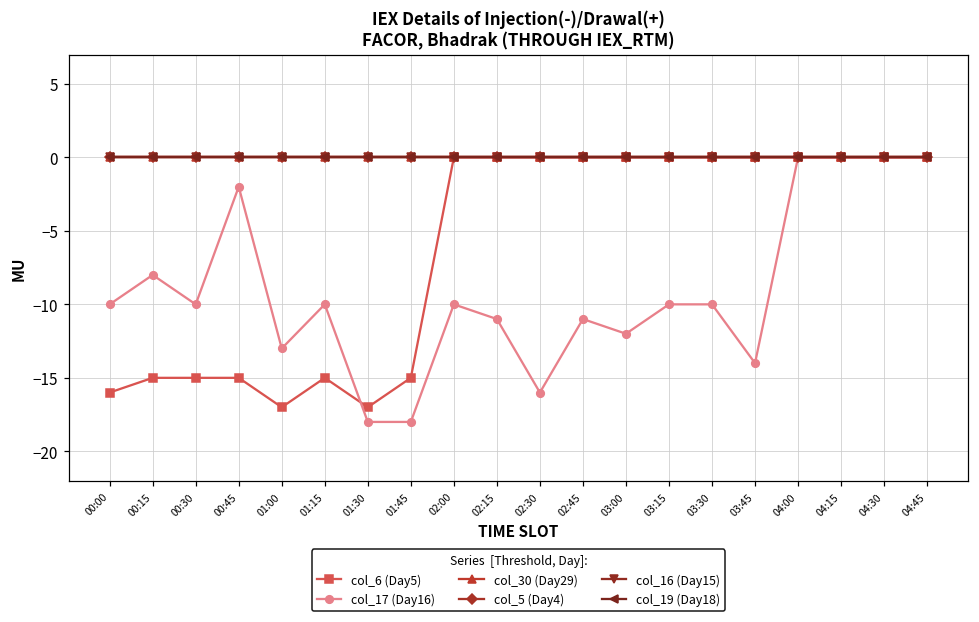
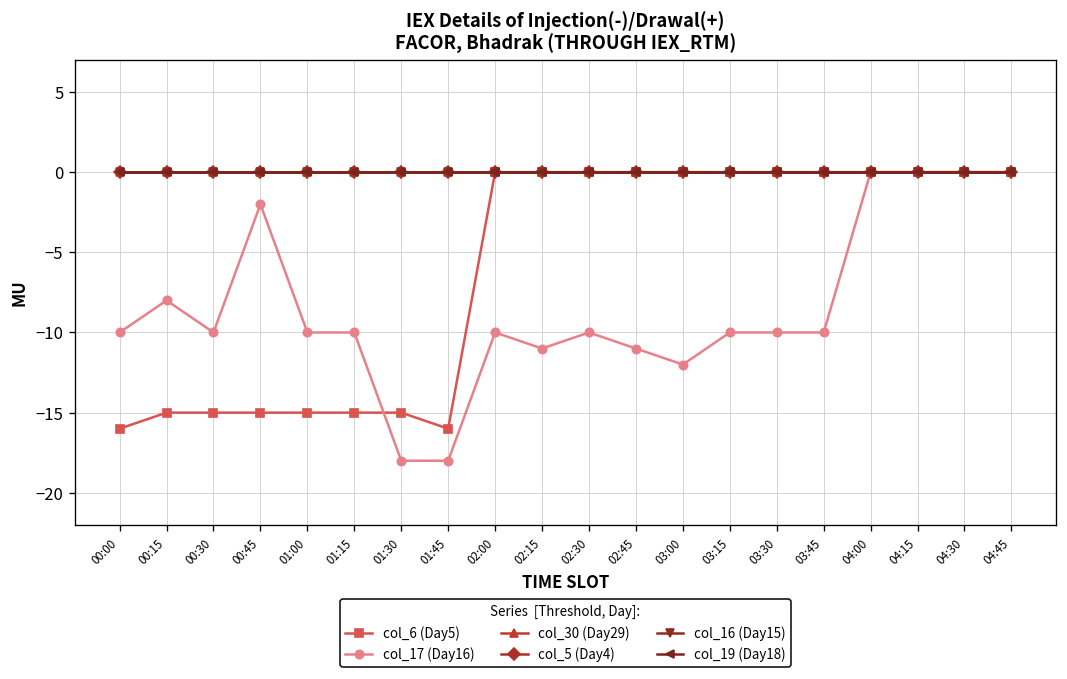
col_6 (Day5), 01:00: -17 -> -15
col_17 (Day16), 01:00: -13 -> -10
col_6 (Day5), 01:30: -17 -> -15
col_6 (Day5), 01:45: -15 -> -16
col_17 (Day16), 02:30: -16 -> -10
col_17 (Day16), 03:45: -14 -> -10
